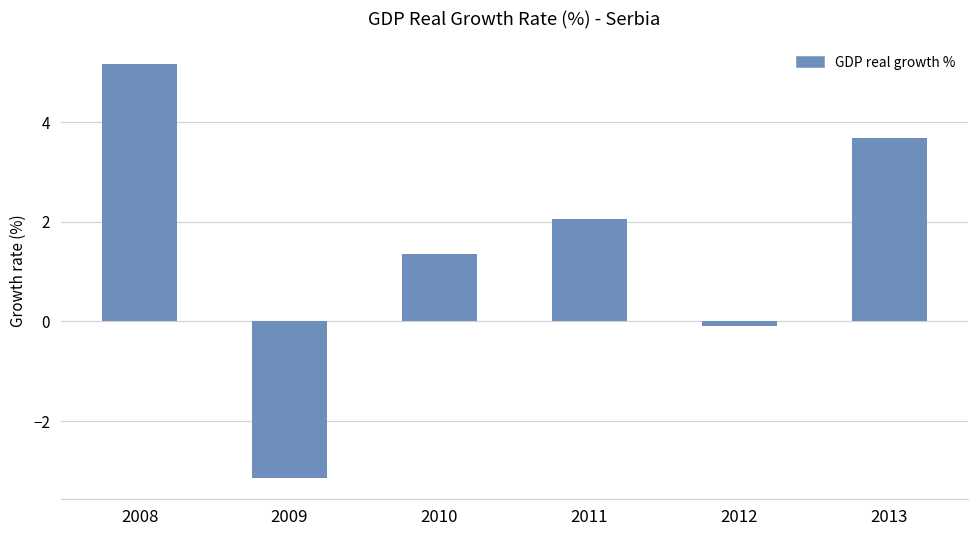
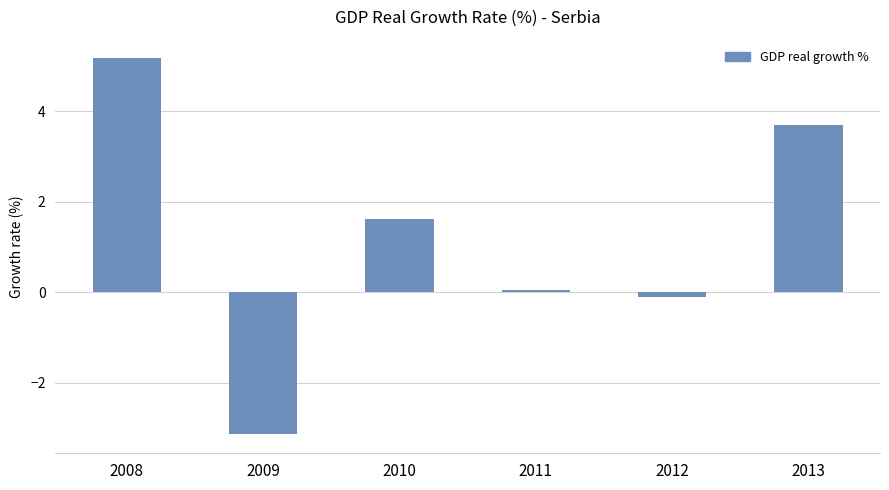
2010: 1.3 -> 1.6
2011: 2.0 -> 0.1
